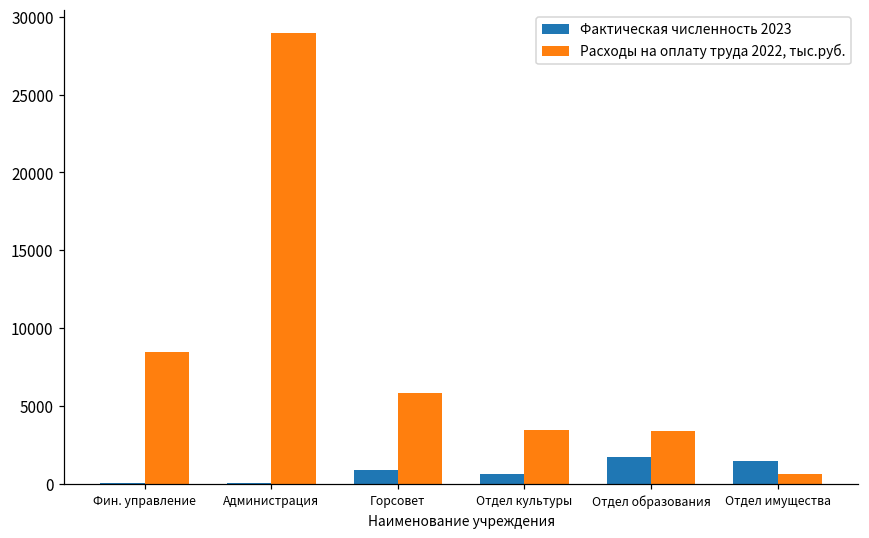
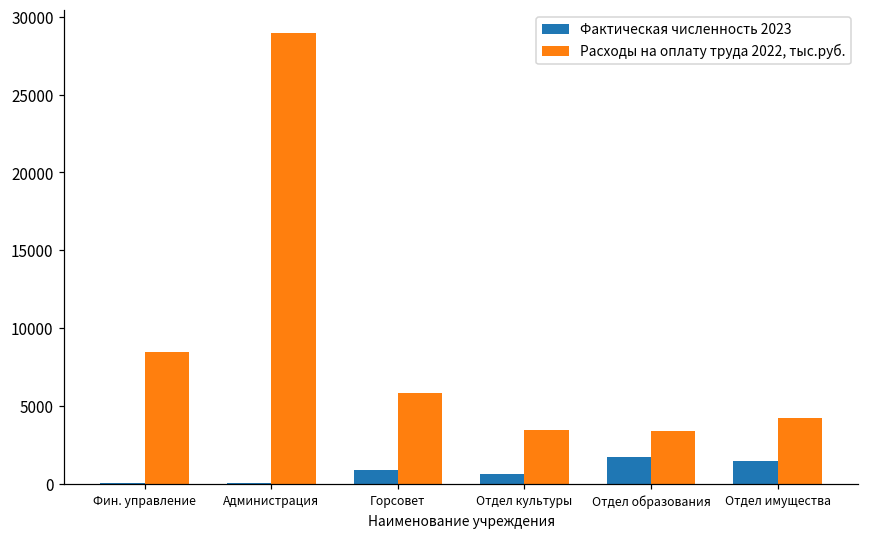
Расходы на оплату труда 2022, тыс.руб., Отдел имущества: 600 -> 4200
